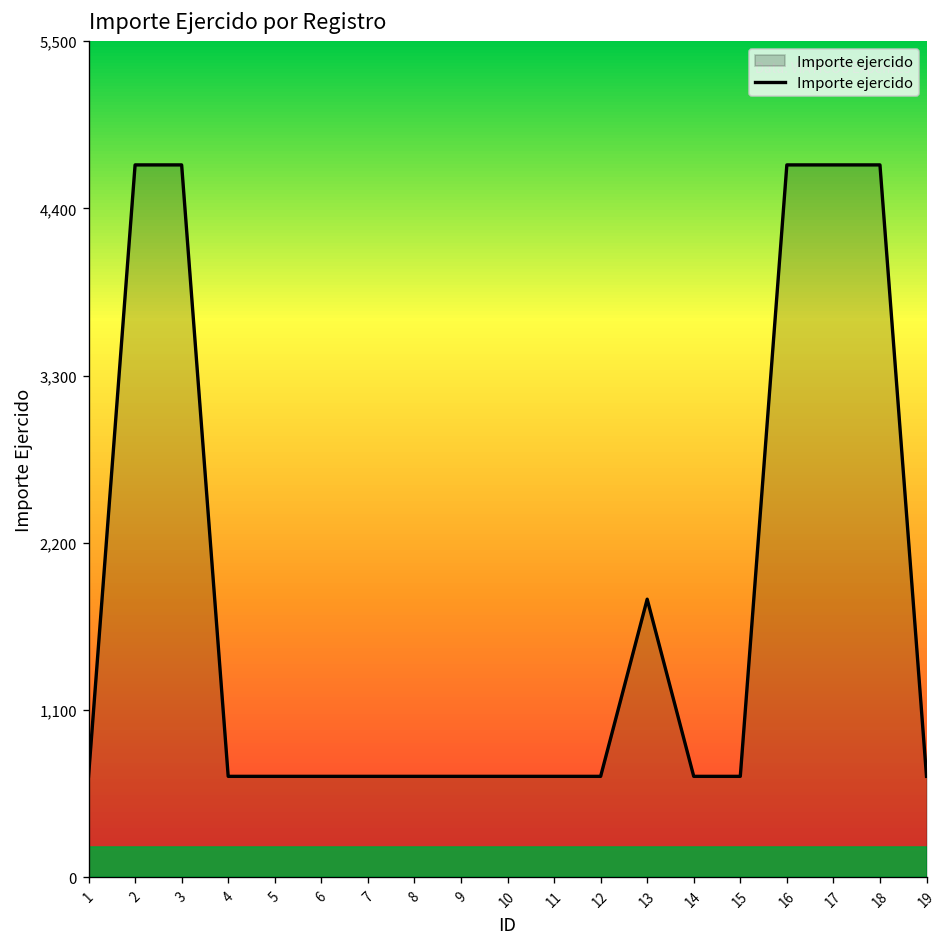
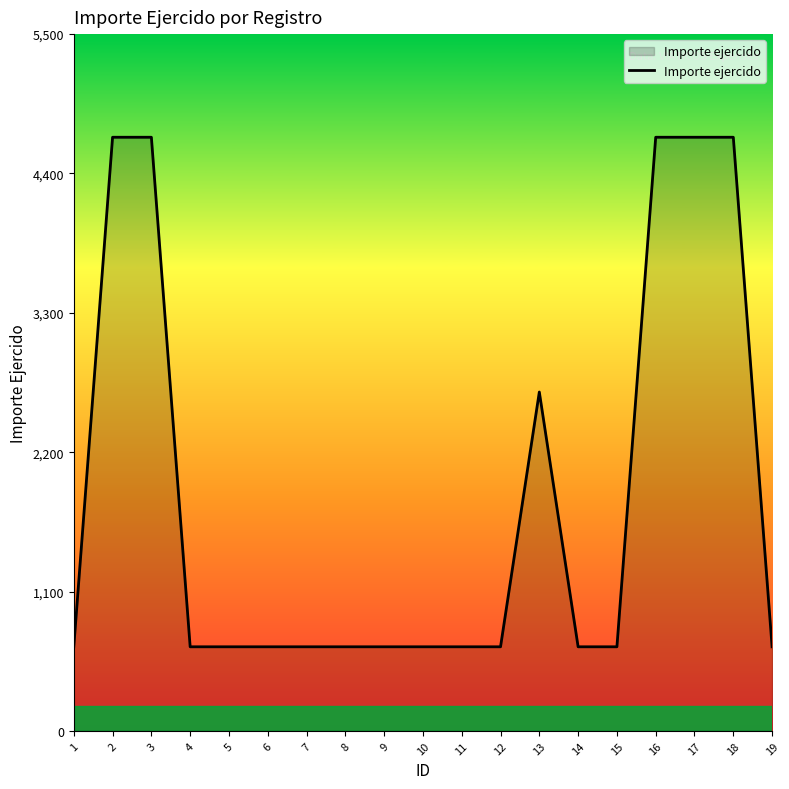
13: 1,830 -> 2,670
